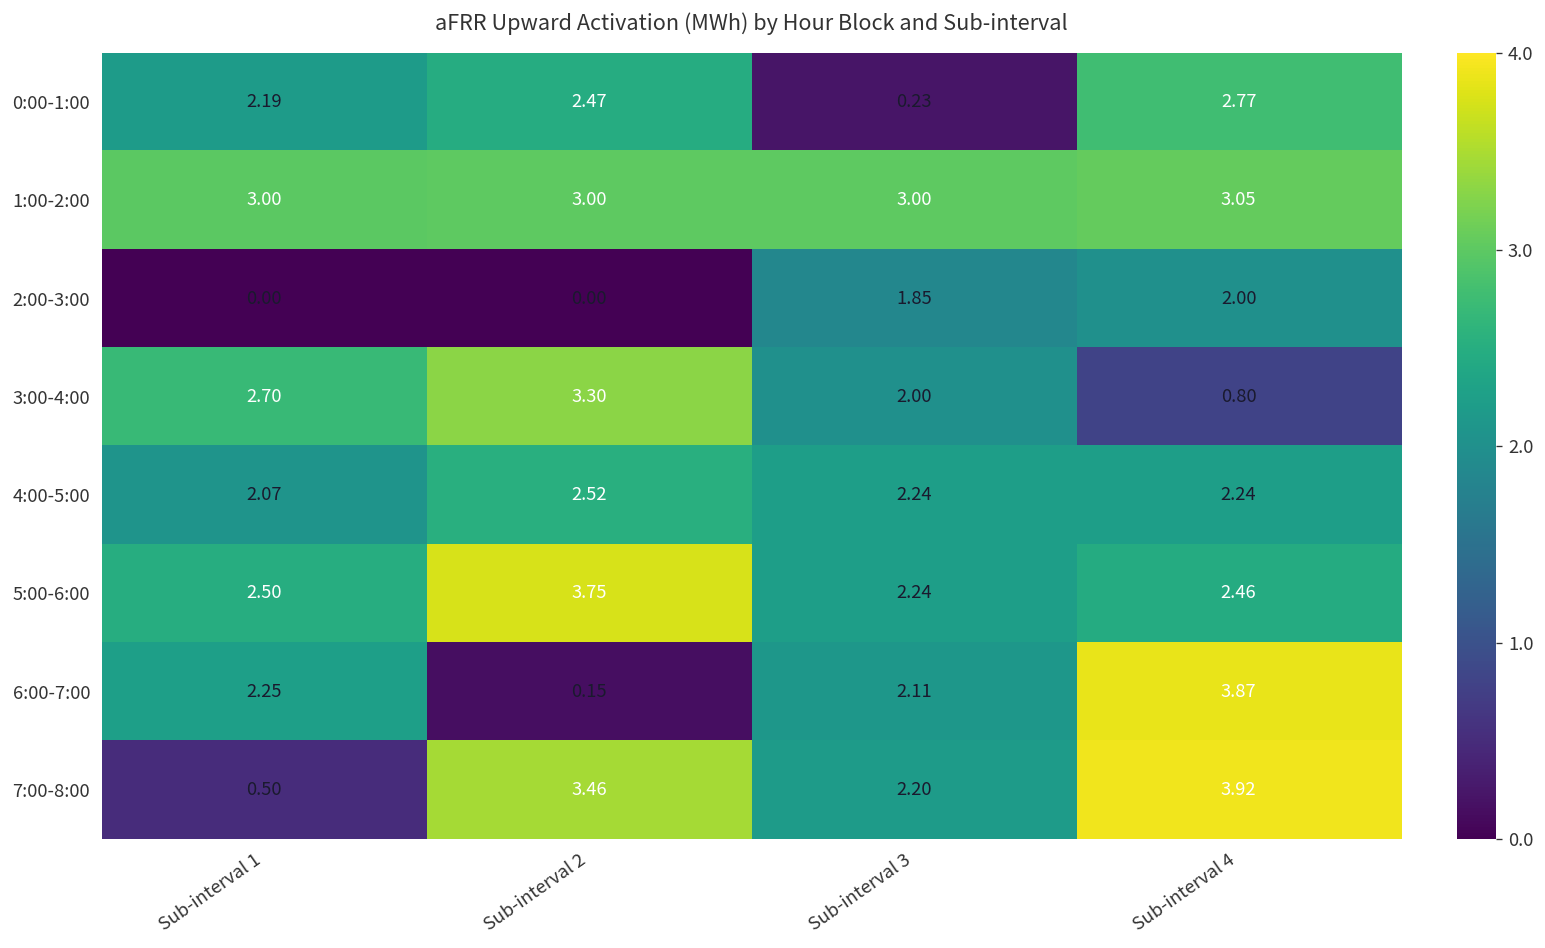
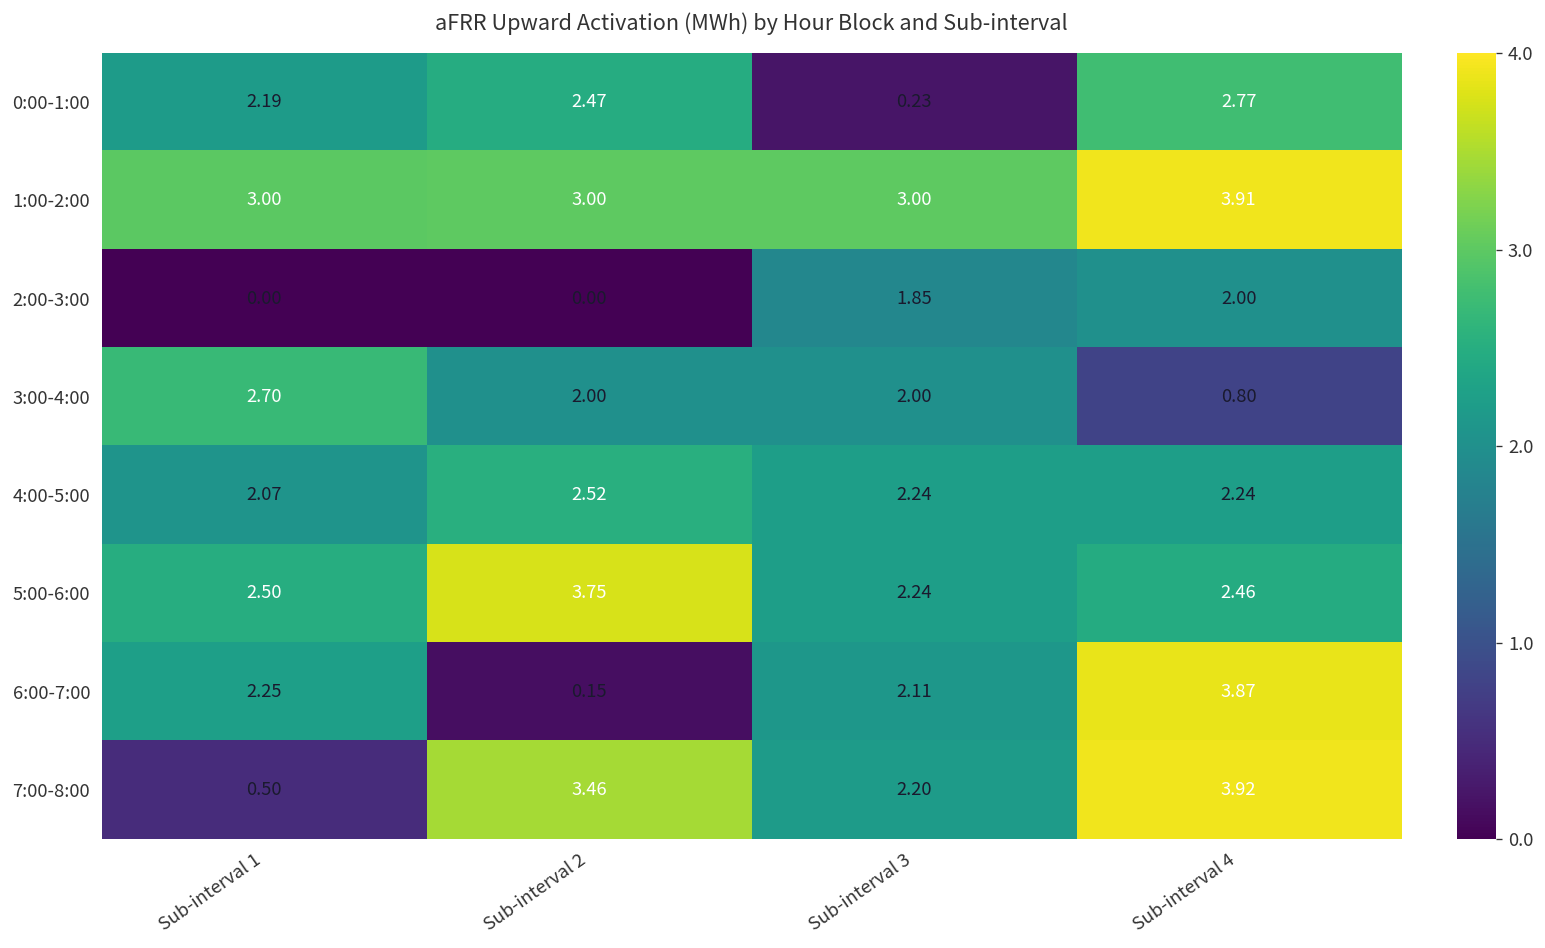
1:00-2:00, Sub-interval 4: 3.05 -> 3.91
3:00-4:00, Sub-interval 2: 3.30 -> 2.00
